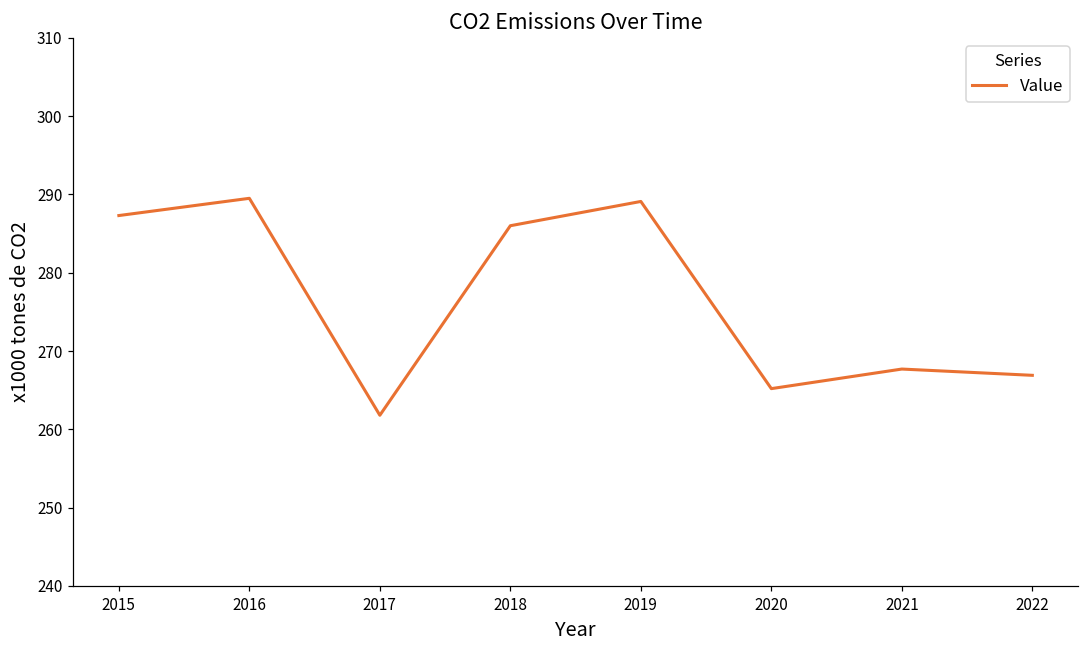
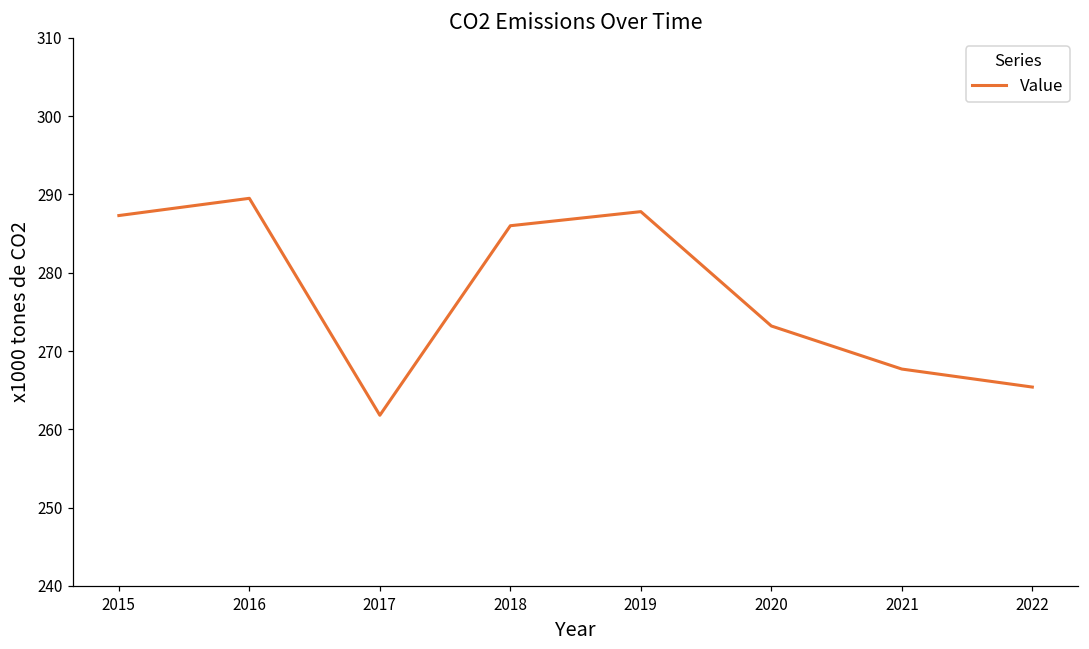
2019: 289 -> 288
2020: 265 -> 273
2022: 267 -> 265
